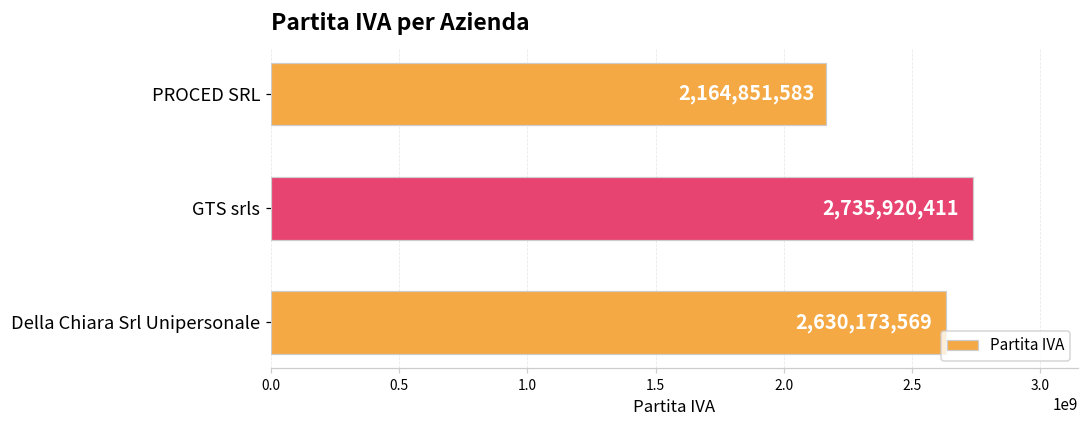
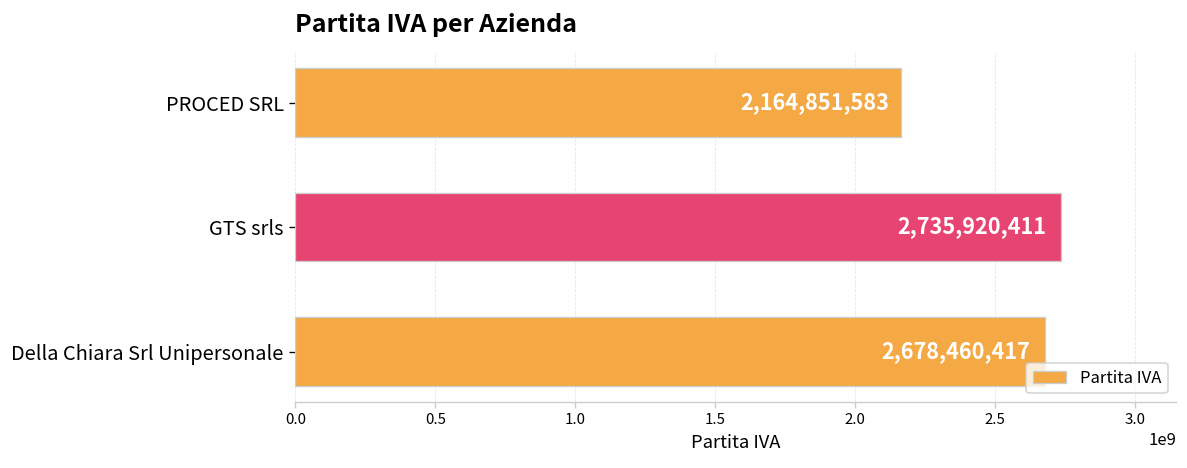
Della Chiara Srl Unipersonale: 2,630,173,569 -> 2,678,460,417
